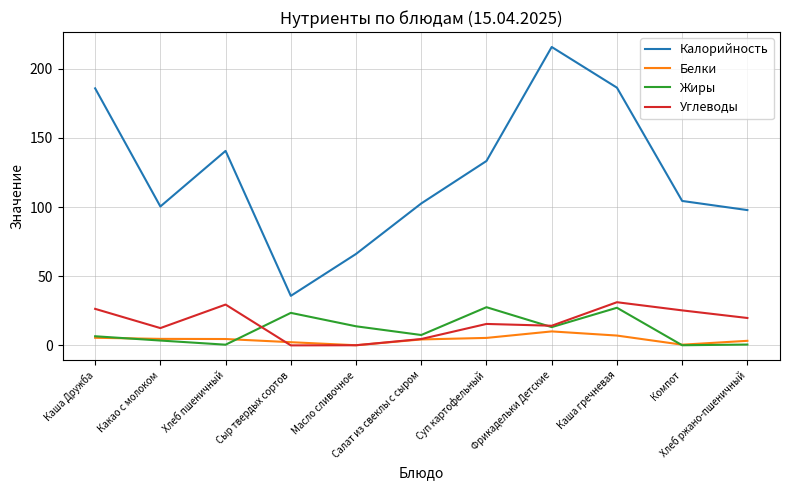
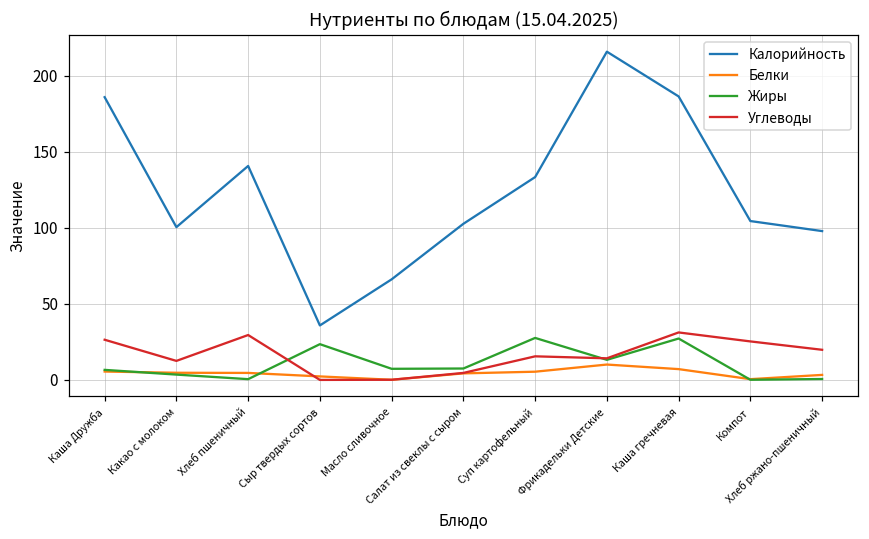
Жиры, Масло сливочное: 14 -> 7
